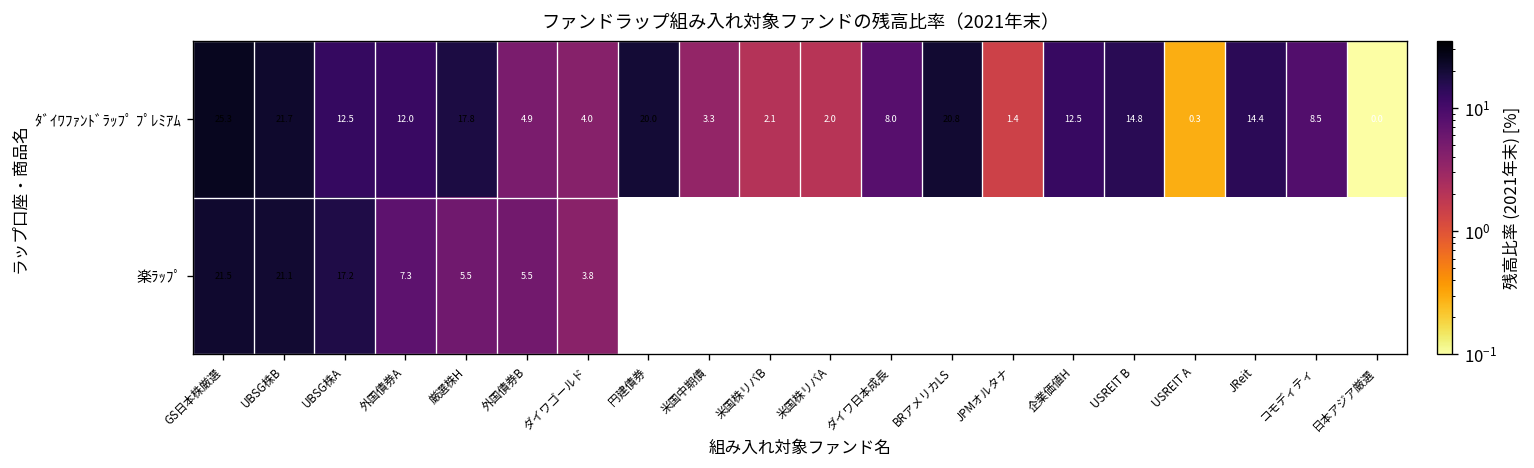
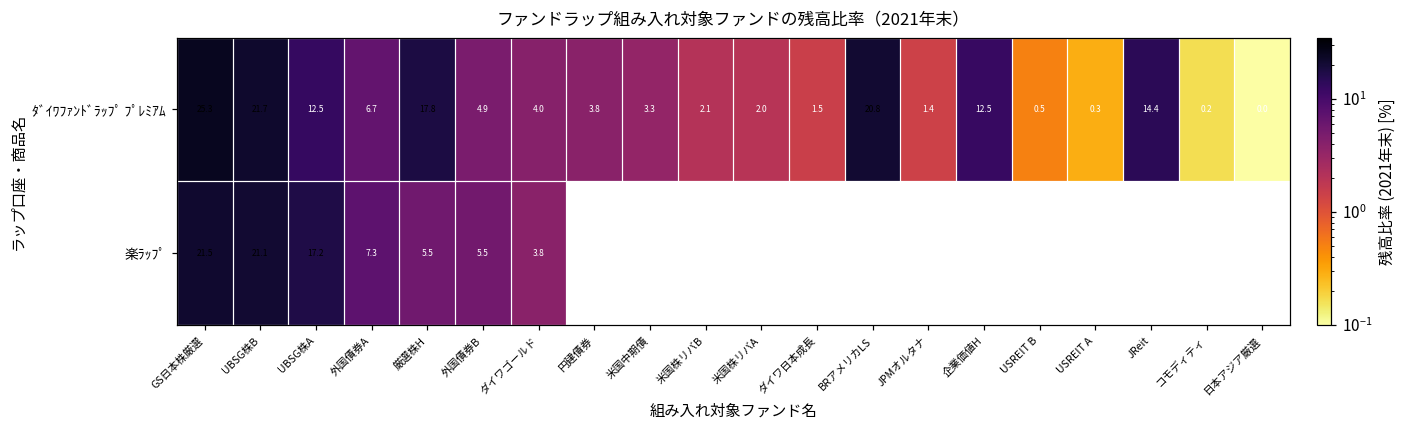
ﾀﾞｲﾜﾌｧﾝﾄﾞﾗｯﾌﾟ ﾌﾟﾚﾐｱﾑ, 外国債券A: 12.0 -> 6.7
ﾀﾞｲﾜﾌｧﾝﾄﾞﾗｯﾌﾟ ﾌﾟﾚﾐｱﾑ, 円建債券: 20.0 -> 3.8
ﾀﾞｲﾜﾌｧﾝﾄﾞﾗｯﾌﾟ ﾌﾟﾚﾐｱﾑ, ダイワ日本成長: 8.0 -> 1.5
ﾀﾞｲﾜﾌｧﾝﾄﾞﾗｯﾌﾟ ﾌﾟﾚﾐｱﾑ, USREIT B: 14.8 -> 0.5
ﾀﾞｲﾜﾌｧﾝﾄﾞﾗｯﾌﾟ ﾌﾟﾚﾐｱﾑ, コモディティ: 8.5 -> 0.2
